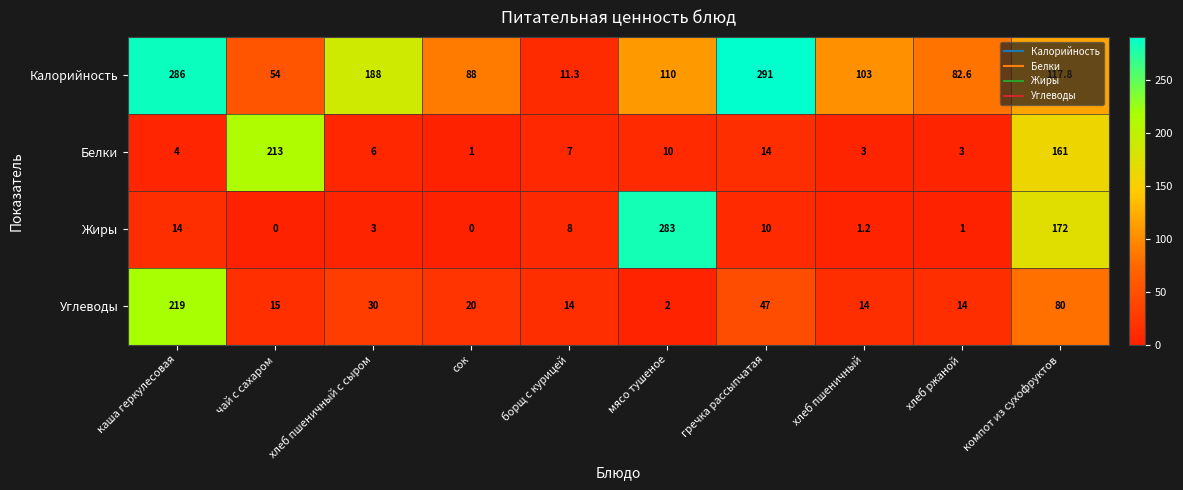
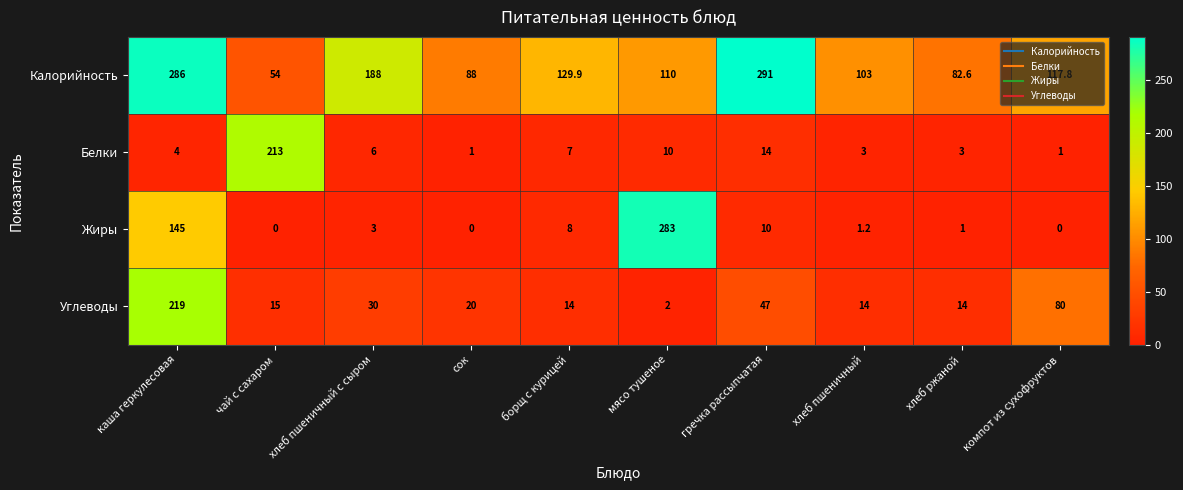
Калорийность, борщ с курицей: 11.3 -> 129.9
Белки, компот из сухофруктов: 161 -> 1
Жиры, каша геркулесовая: 14 -> 145
Жиры, компот из сухофруктов: 172 -> 0
